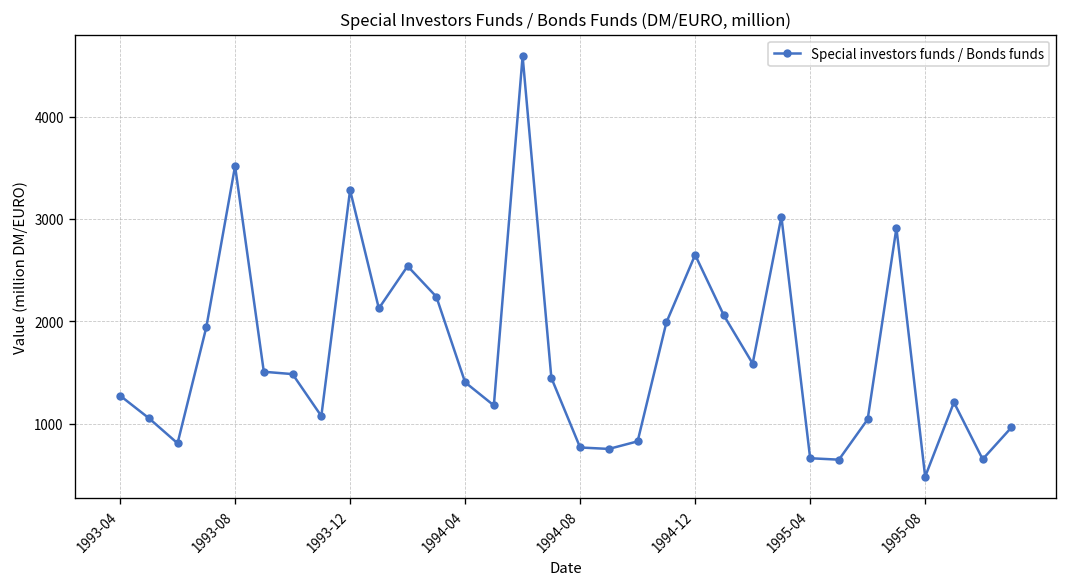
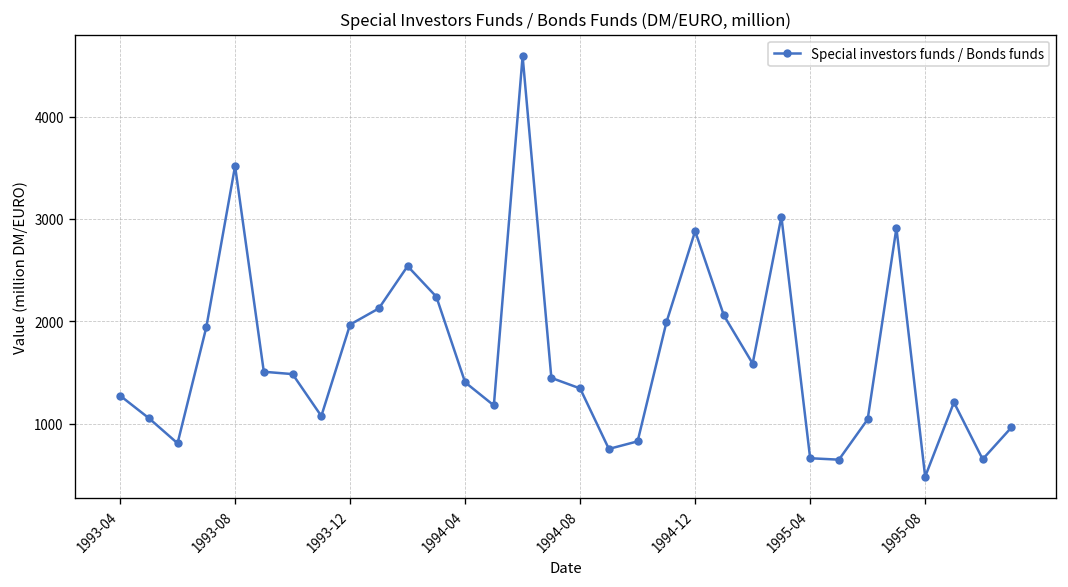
1993-12: 3300 -> 2000
1994-08: 800 -> 1300
1994-12: 2600 -> 2900
